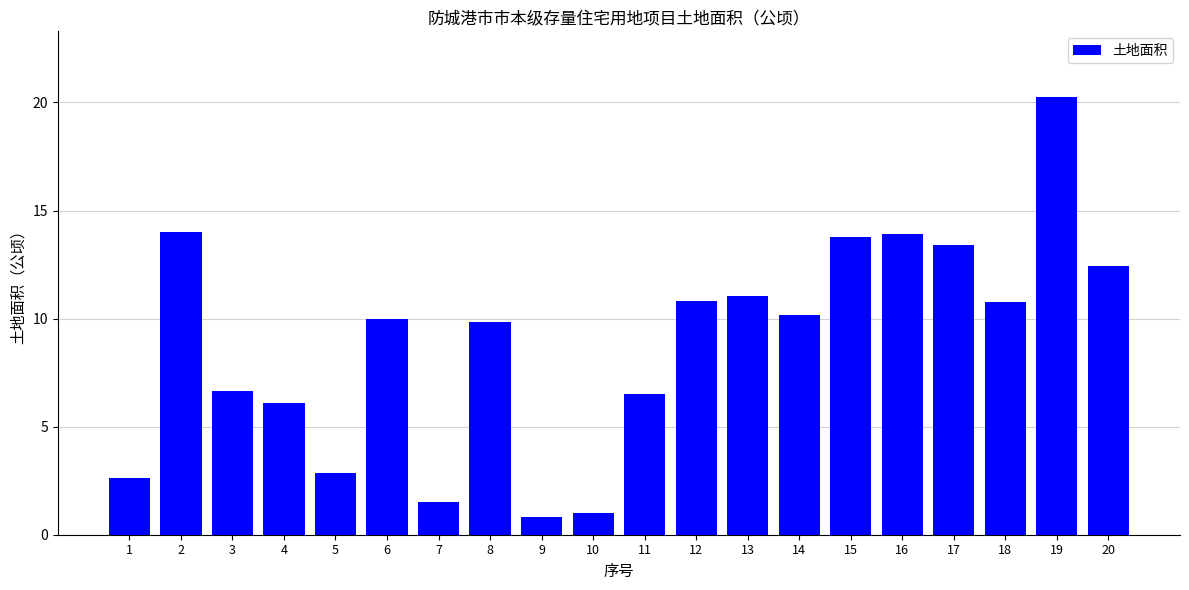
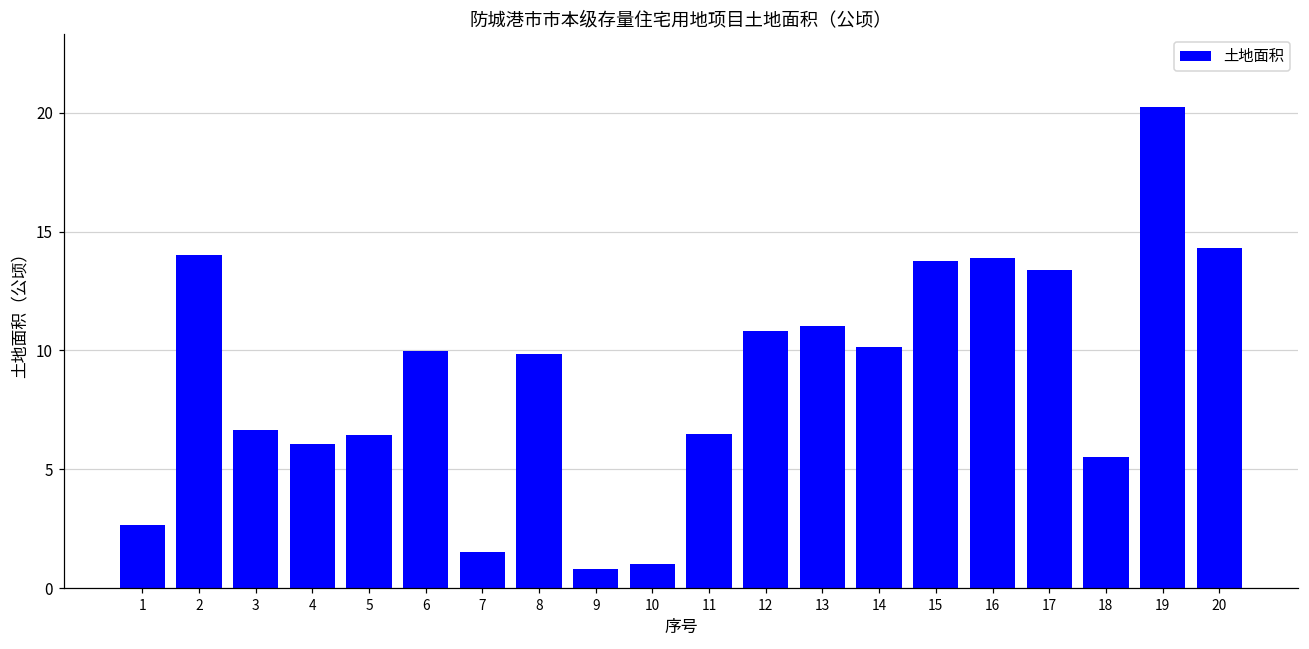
5: 2.8 -> 6.4
18: 10.8 -> 5.5
20: 12.4 -> 14.3
